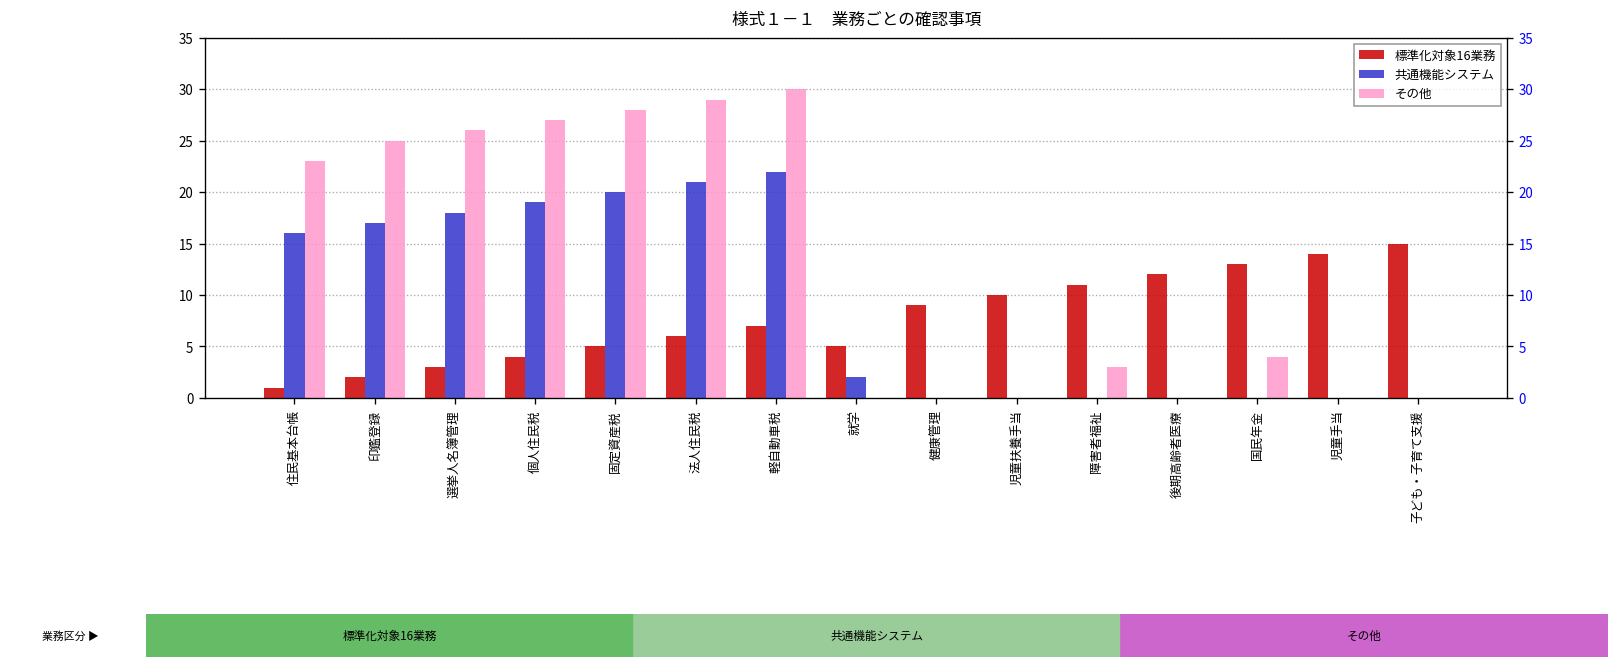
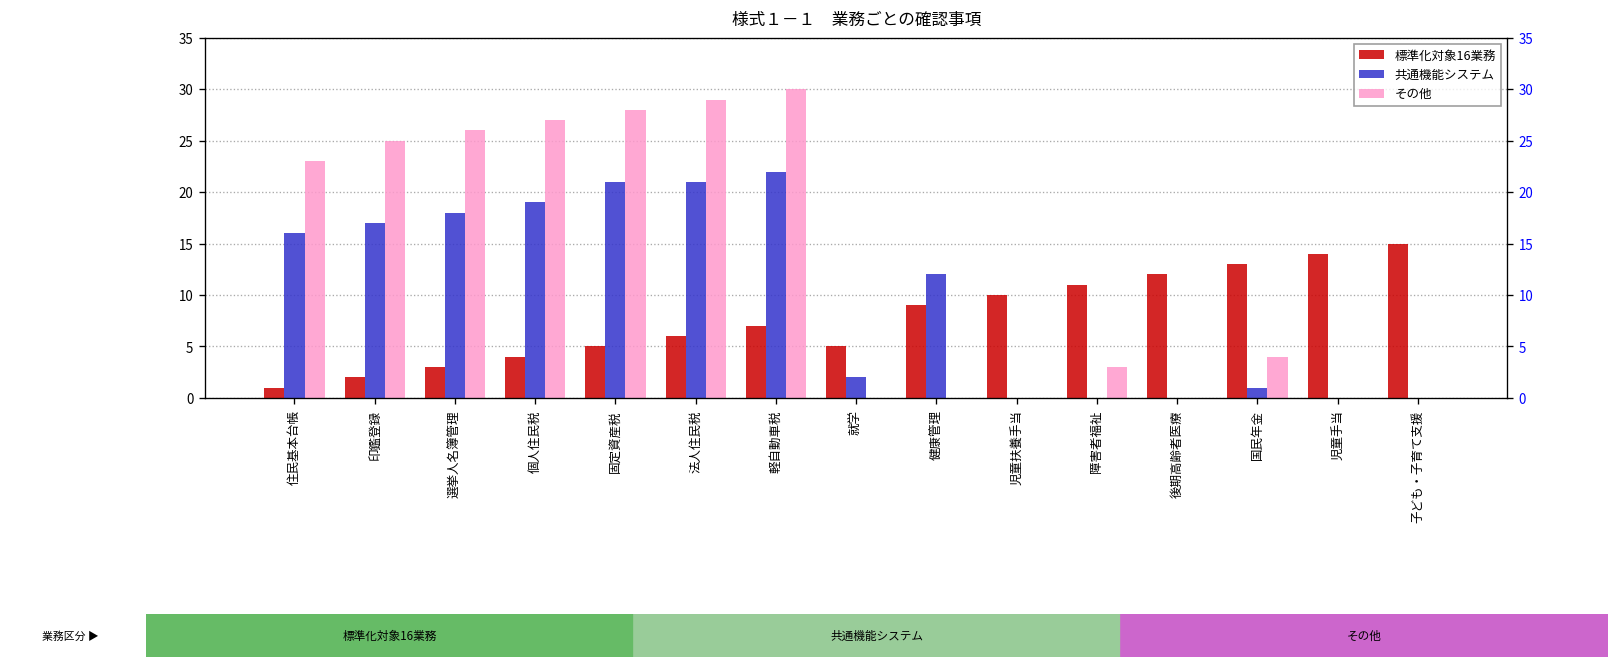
共通機能システム, 固定資産税: 20 -> 21
共通機能システム, 健康管理: 0 -> 12
共通機能システム, 国民年金: 0 -> 1
